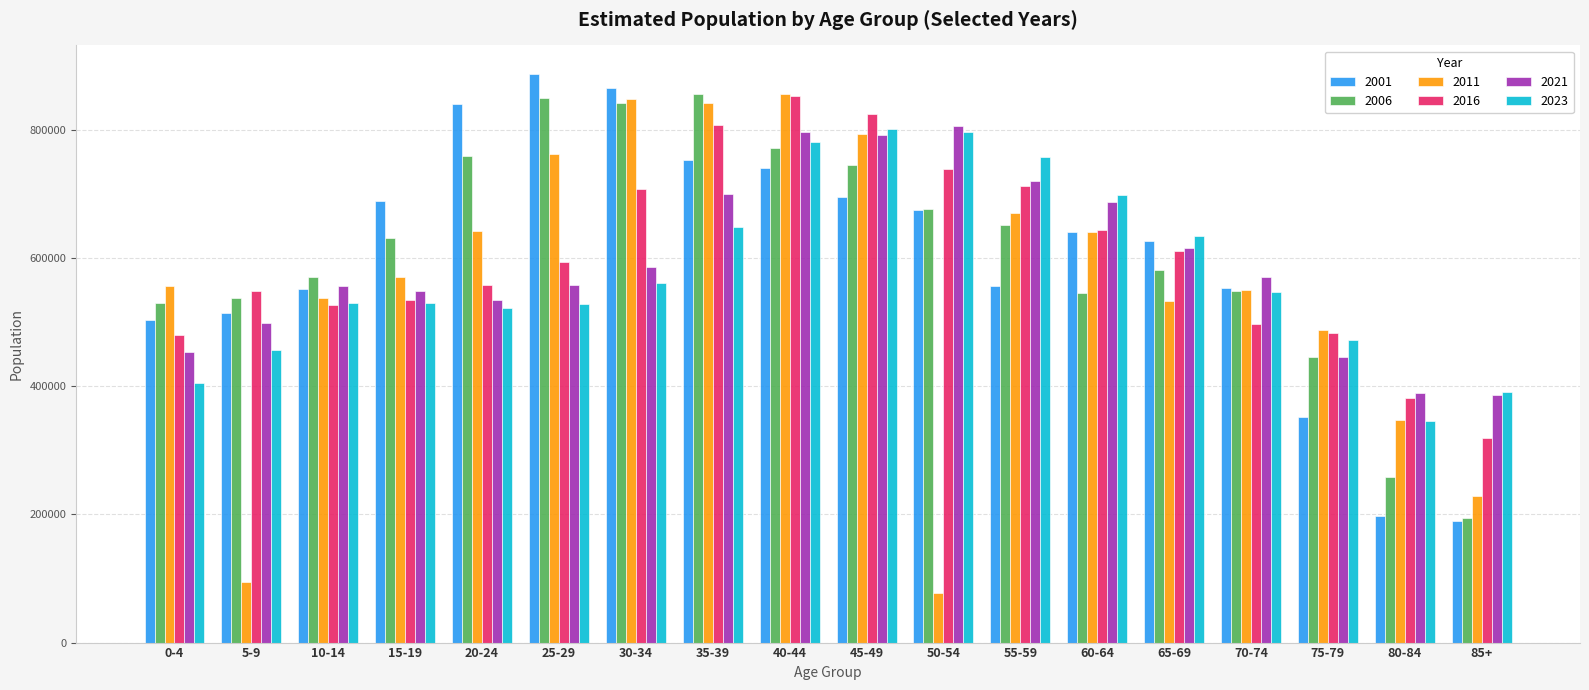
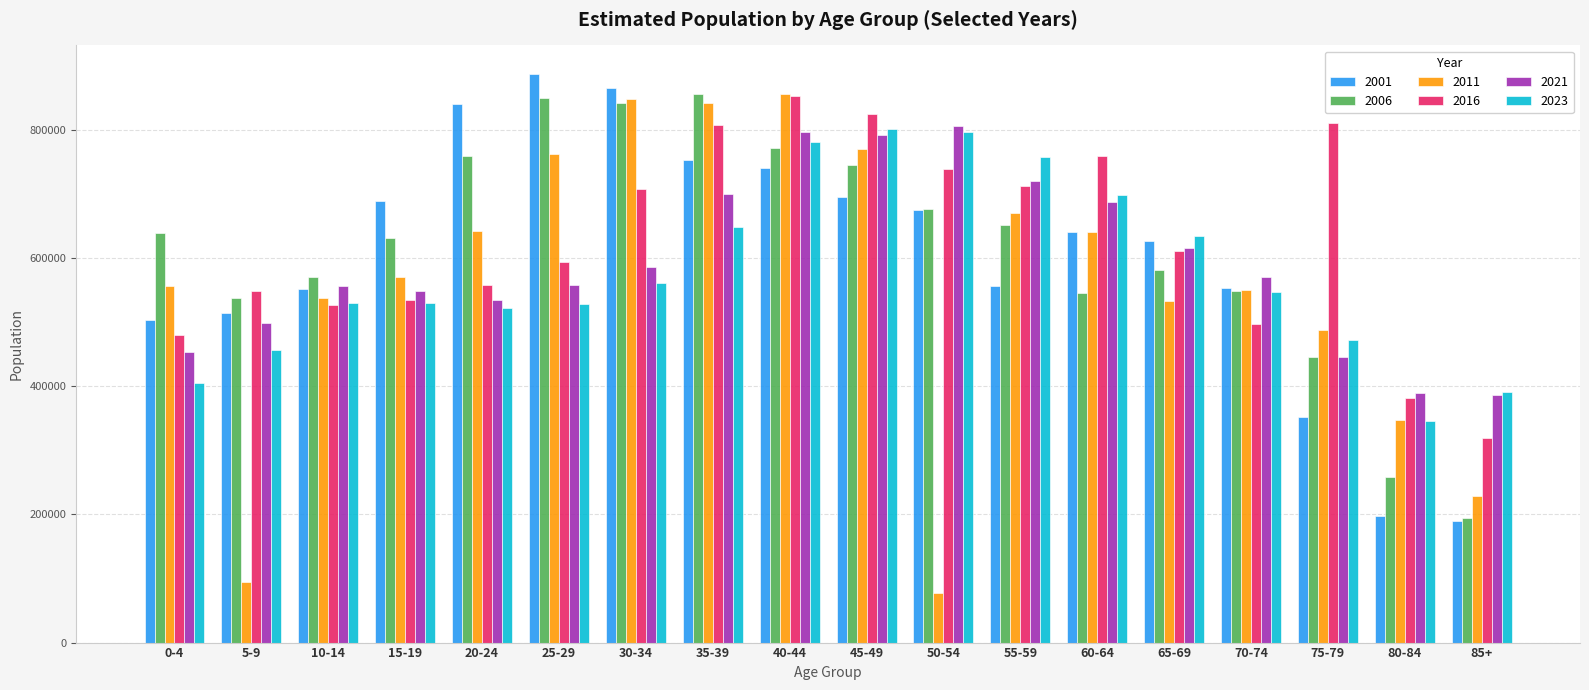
2006, 0-4: 530000 -> 640000
2011, 45-49: 790000 -> 770000
2016, 60-64: 640000 -> 760000
2016, 75-79: 480000 -> 810000
